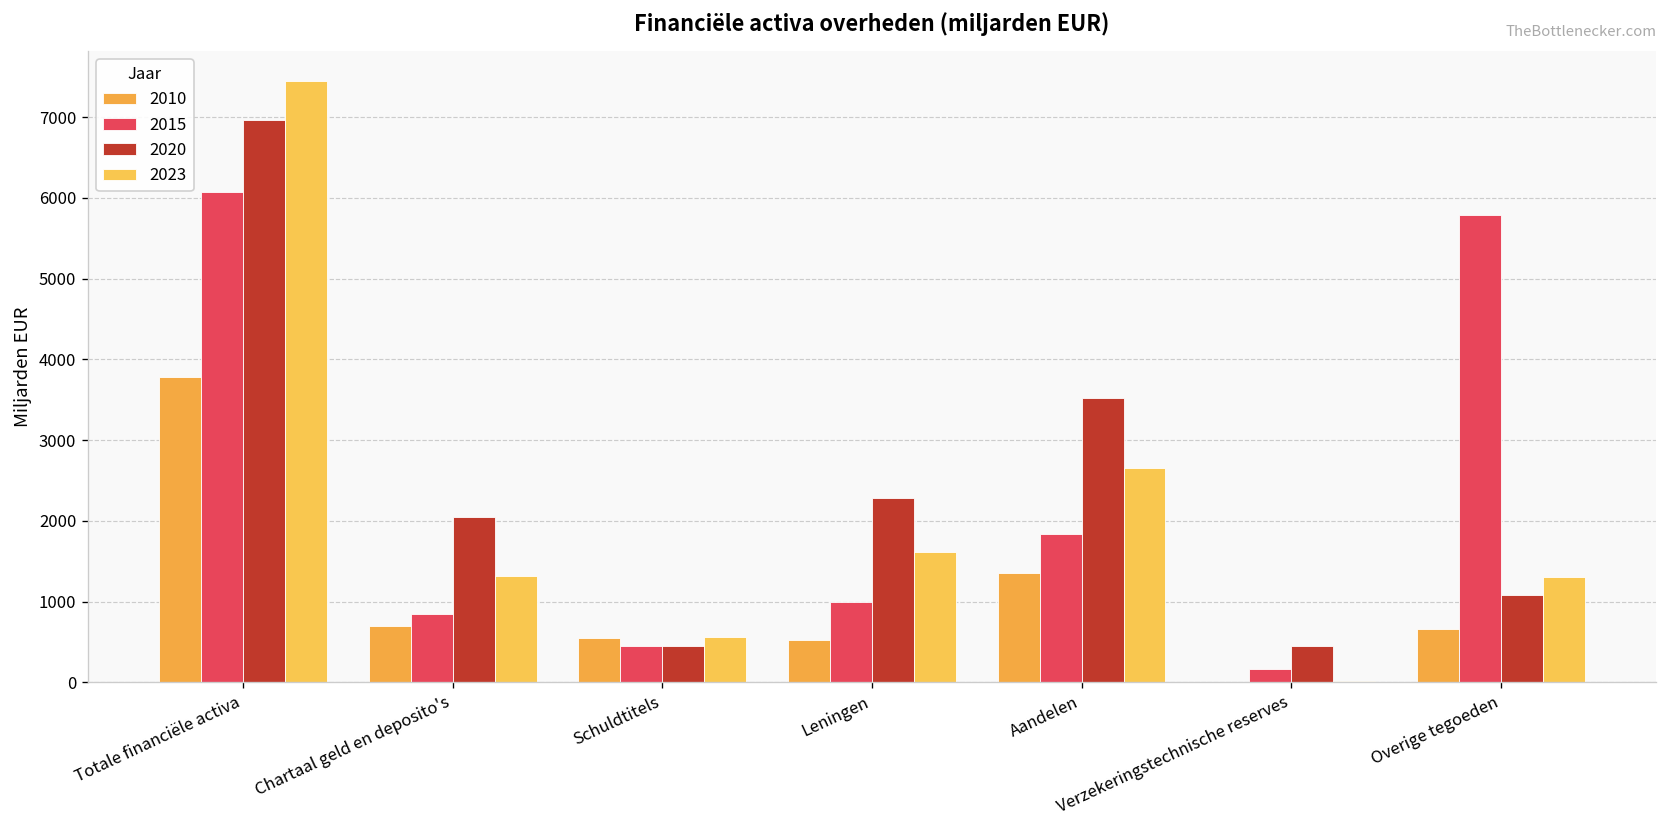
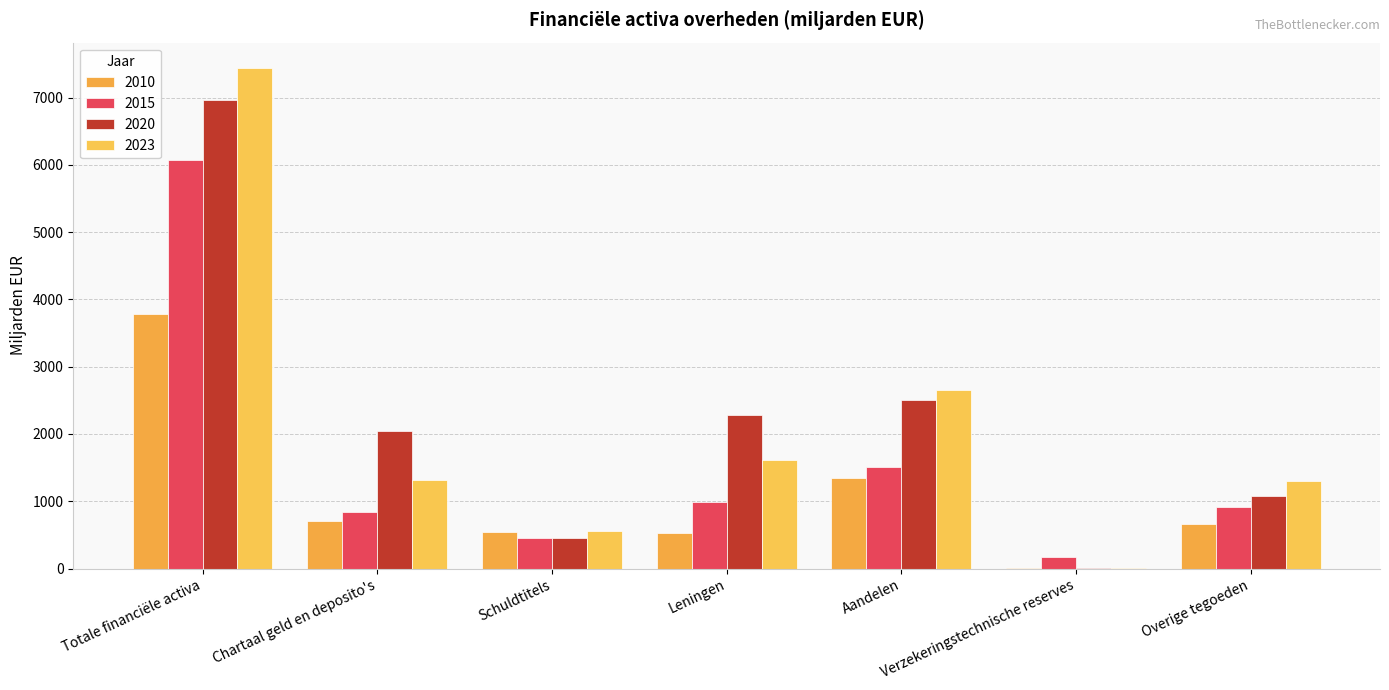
2015, Aandelen: 1800 -> 1500
2020, Aandelen: 3500 -> 2500
2020, Verzekeringstechnische reserves: 500 -> 0
2015, Overige tegoeden: 5800 -> 900
